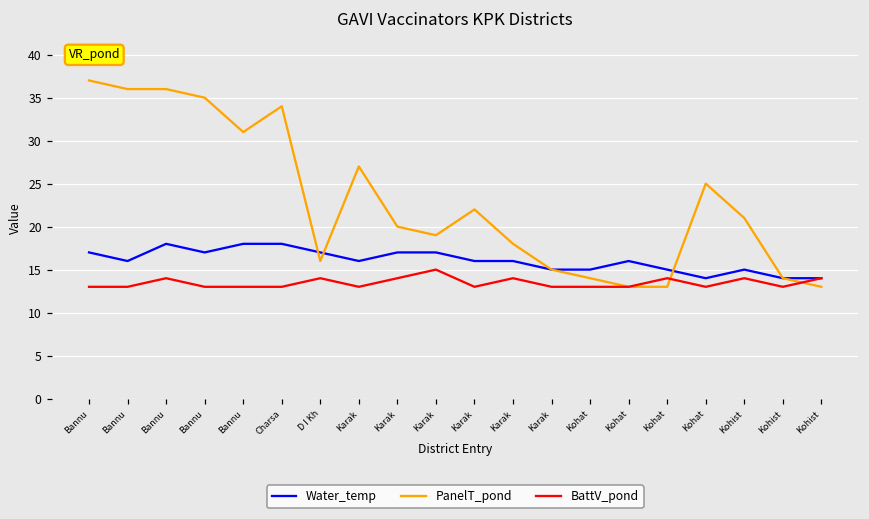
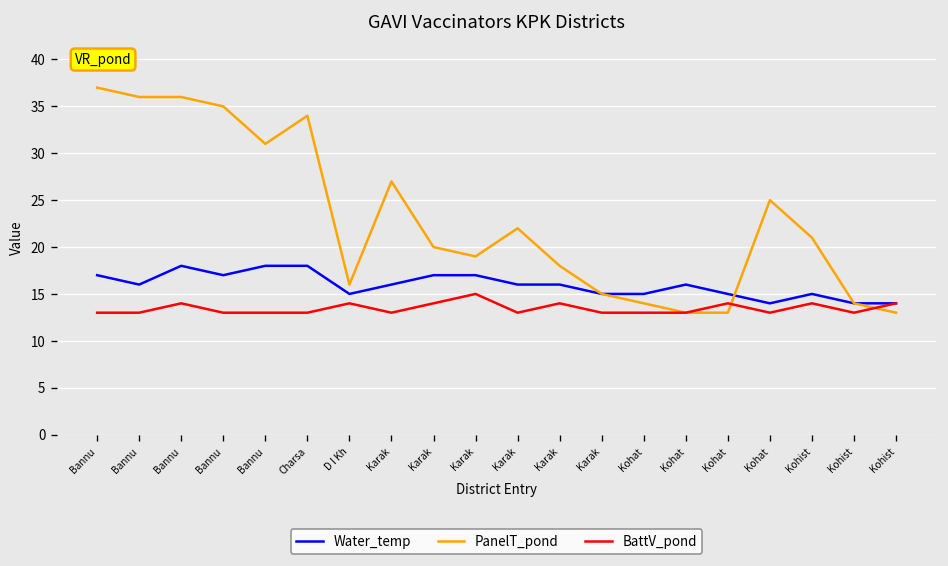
Water_temp, D I Kh: 17 -> 15
